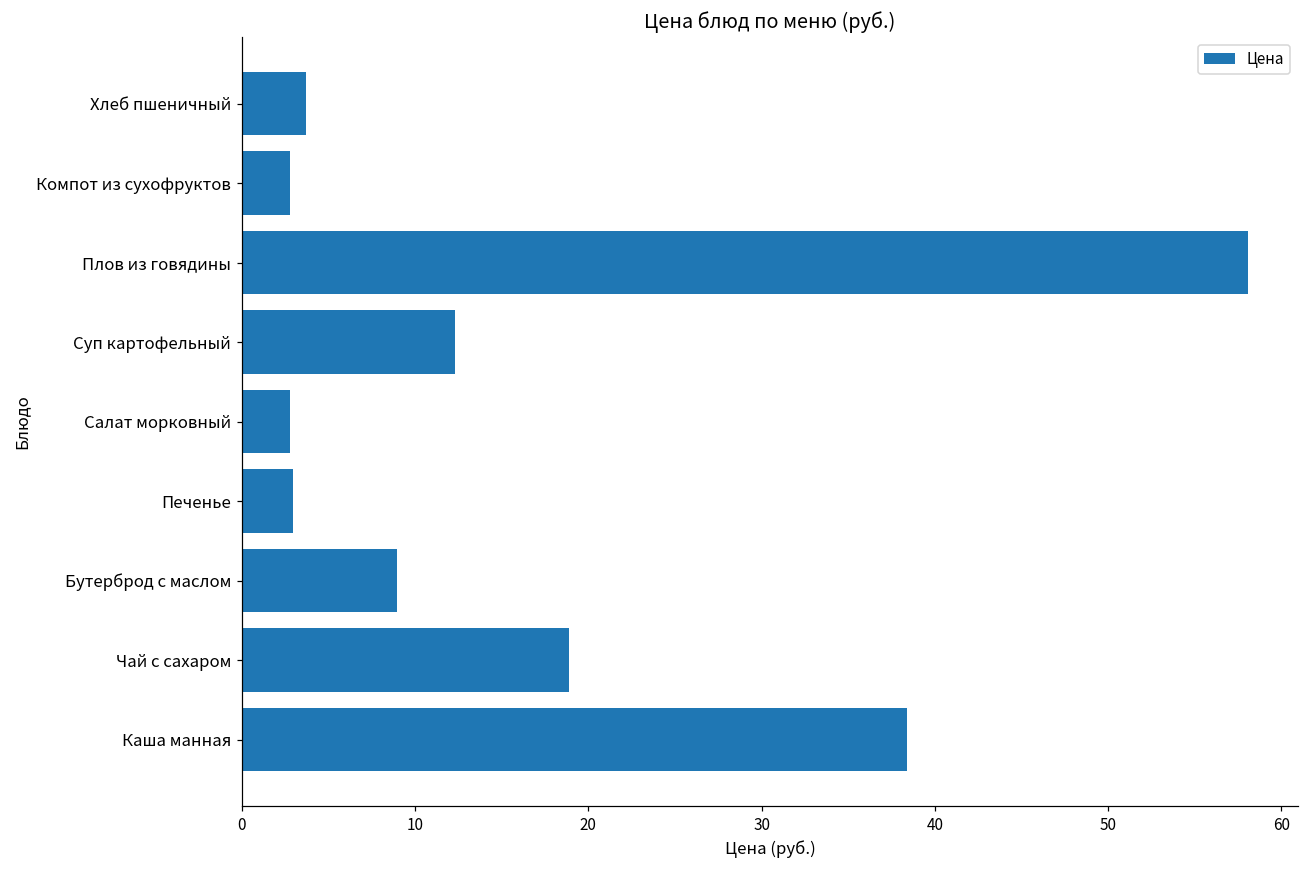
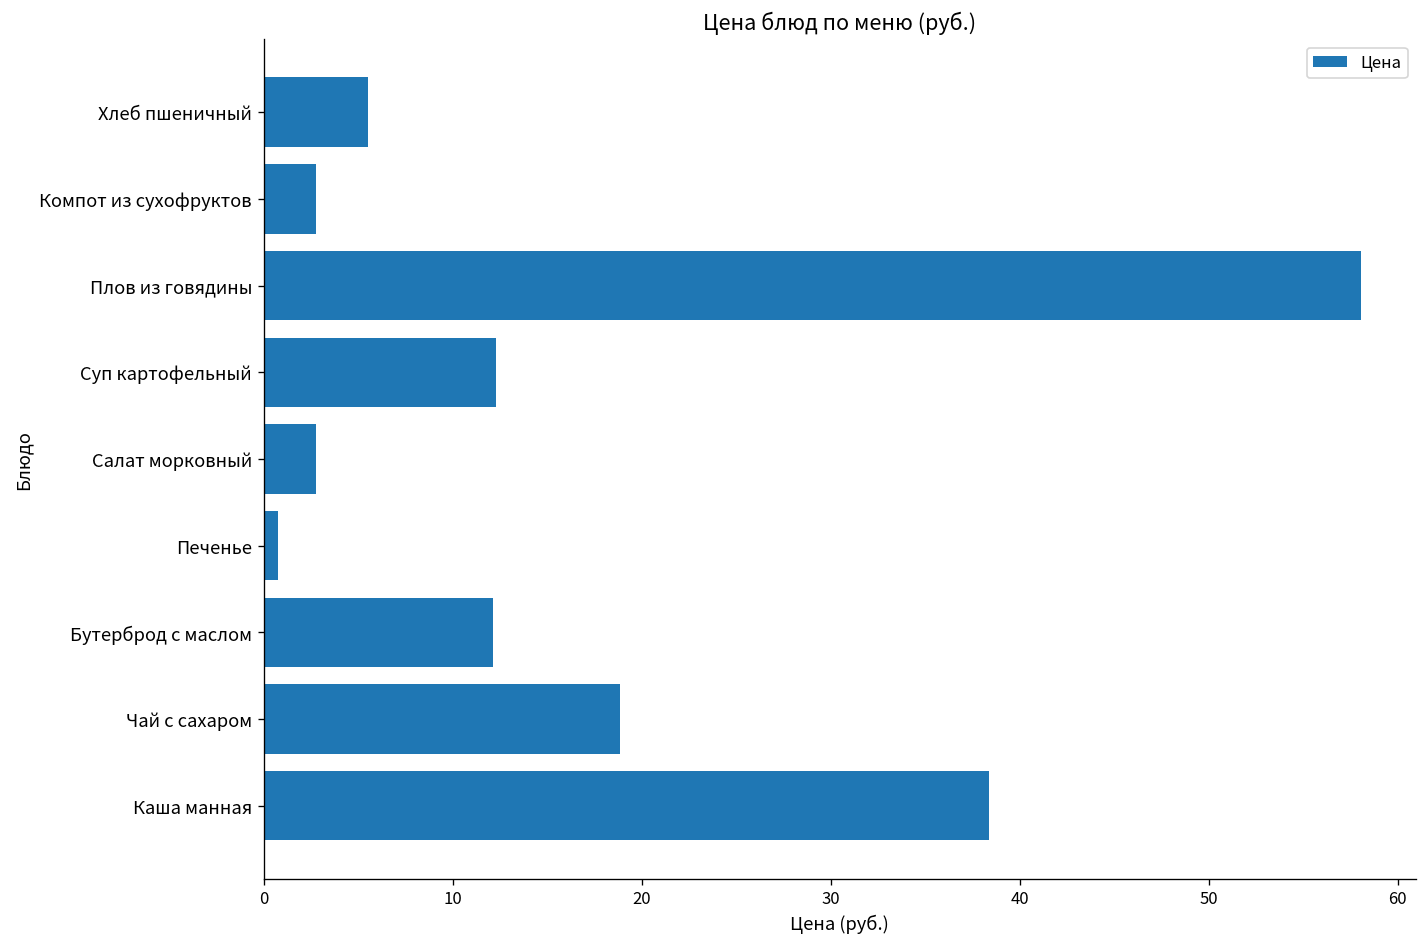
Хлеб пшеничный: 3.7 -> 5.5
Печенье: 2.9 -> 0.8
Бутерброд с маслом: 9.0 -> 12.1
